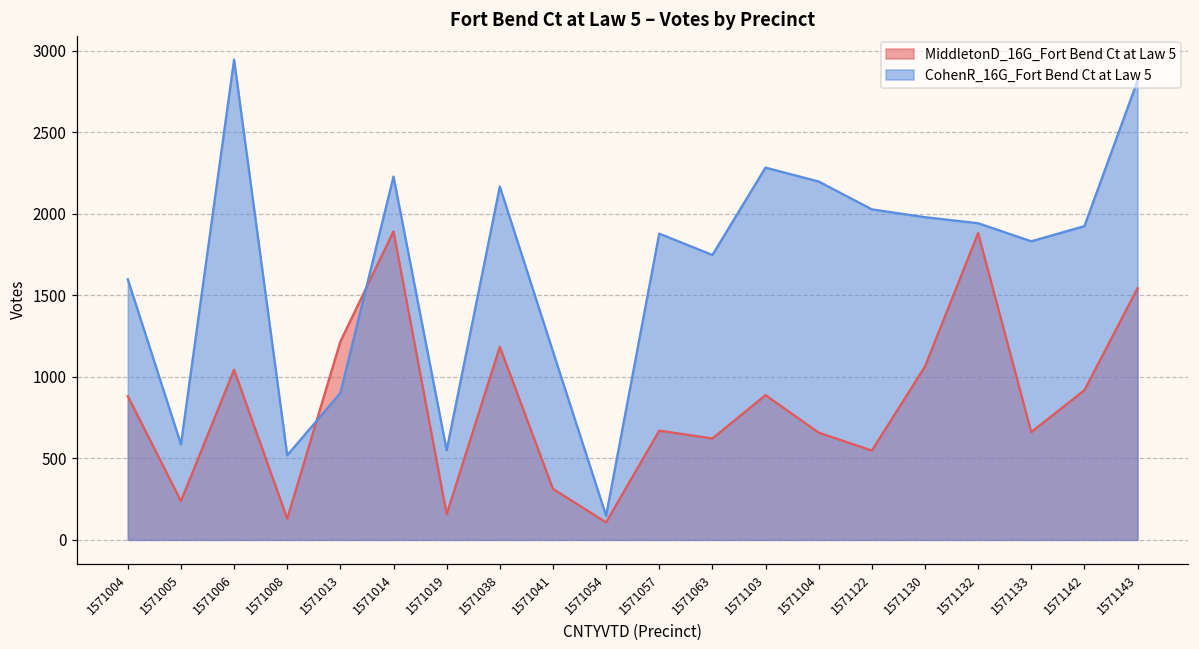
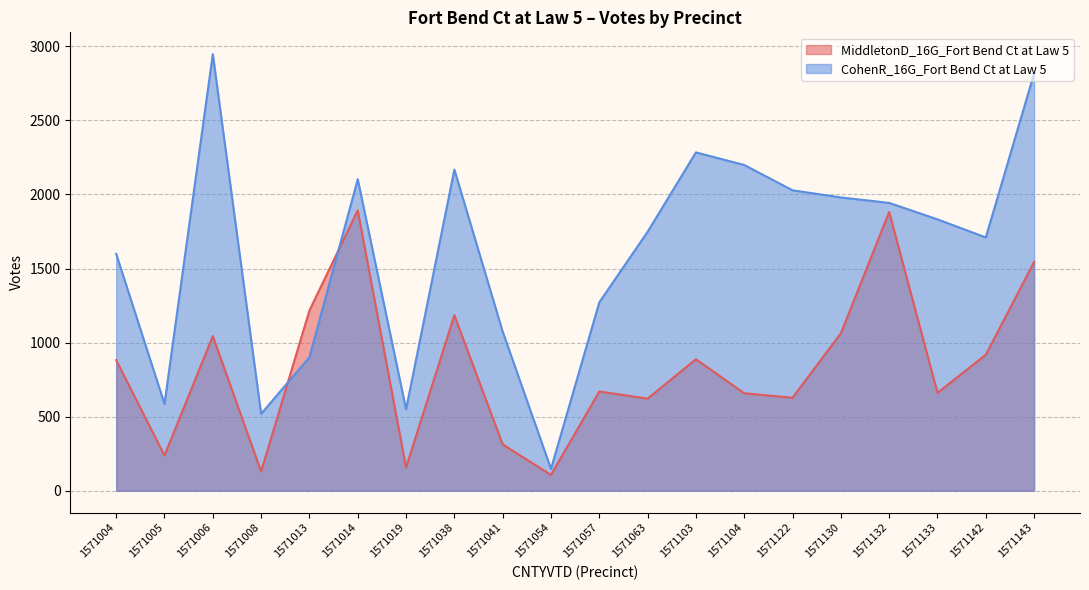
CohenR_16G_Fort Bend Ct at Law 5, 1571014: 2230 -> 2100
CohenR_16G_Fort Bend Ct at Law 5, 1571041: 1160 -> 1070
CohenR_16G_Fort Bend Ct at Law 5, 1571057: 1880 -> 1270
MiddletonD_16G_Fort Bend Ct at Law 5, 1571122: 550 -> 630
CohenR_16G_Fort Bend Ct at Law 5, 1571142: 1930 -> 1710
